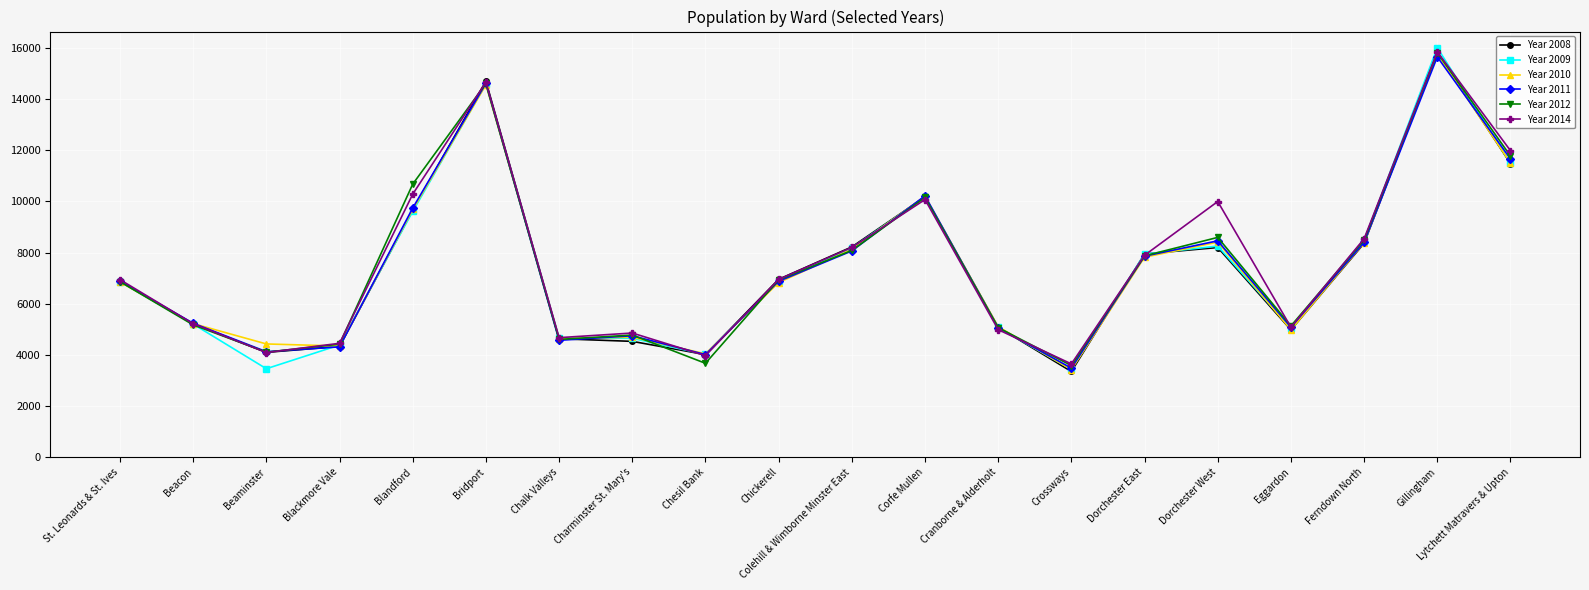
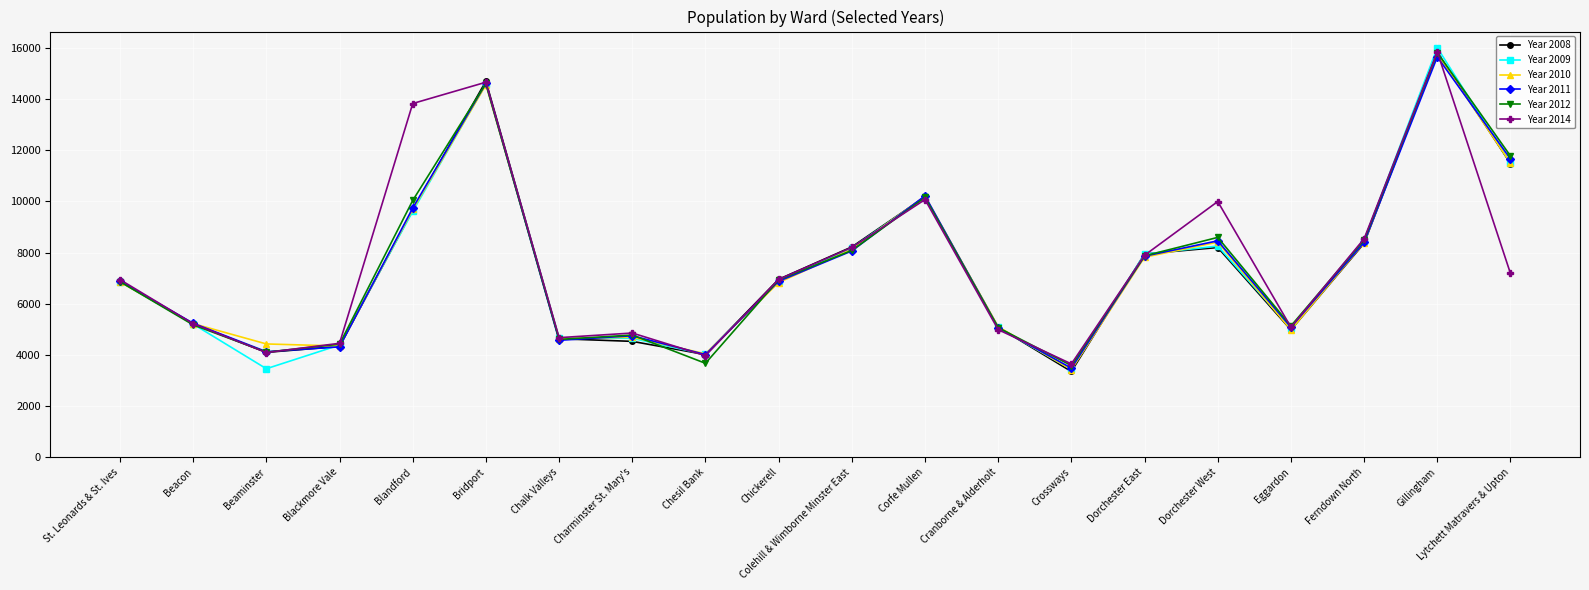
Year 2012, Blandford: 10700 -> 10000
Year 2014, Blandford: 10300 -> 13800
Year 2014, Lytchett Matravers & Upton: 12000 -> 7200
